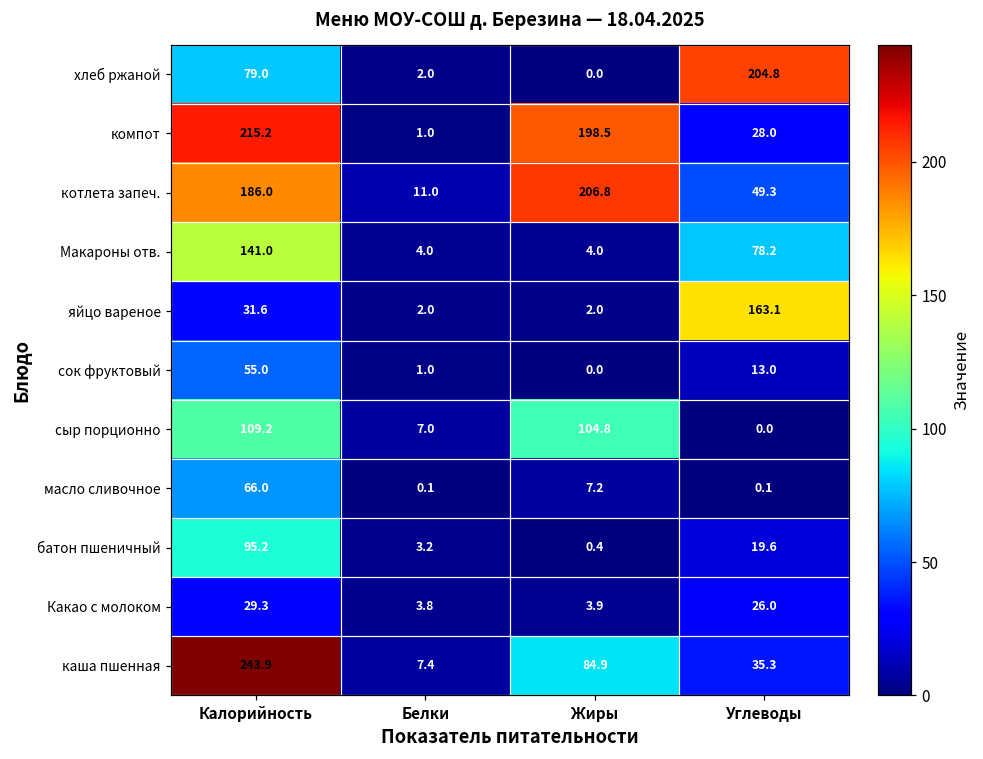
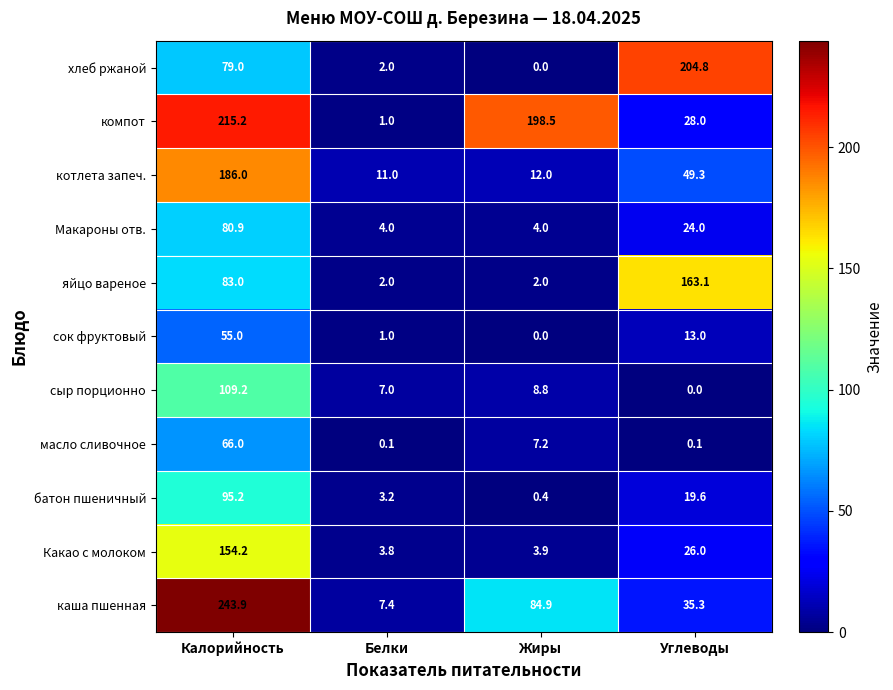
котлета запеч., Жиры: 206.8 -> 12.0
Макароны отв., Калорийность: 141.0 -> 80.9
Макароны отв., Углеводы: 78.2 -> 24.0
яйцо вареное, Калорийность: 31.6 -> 83.0
сыр порционно, Жиры: 104.8 -> 8.8
Какао с молоком, Калорийность: 29.3 -> 154.2
